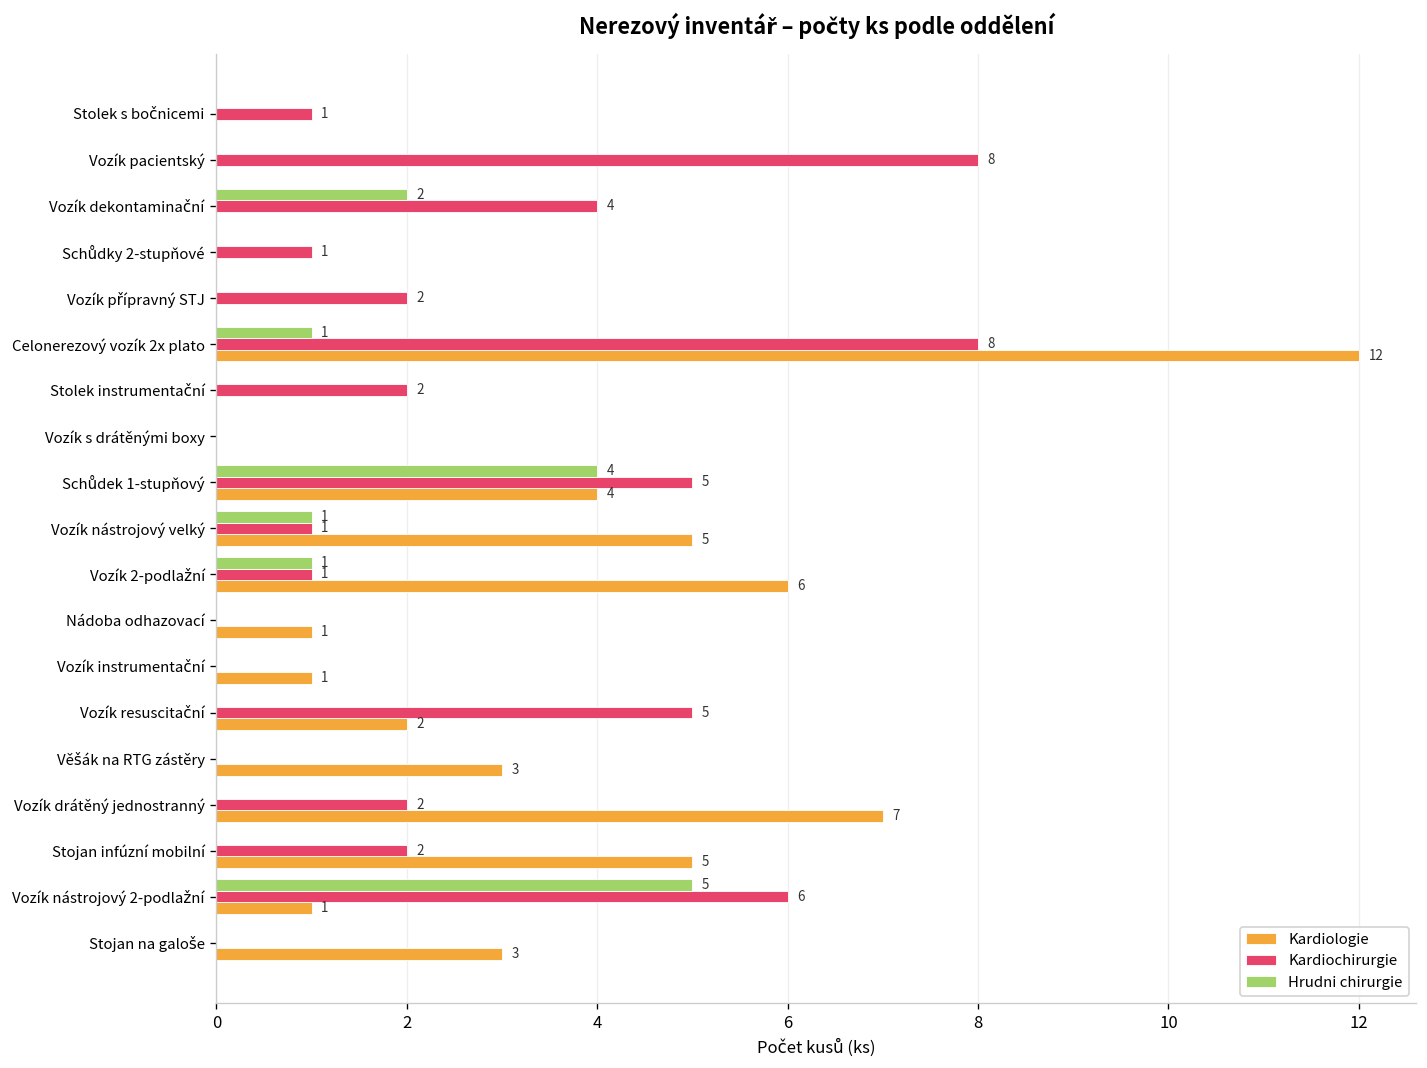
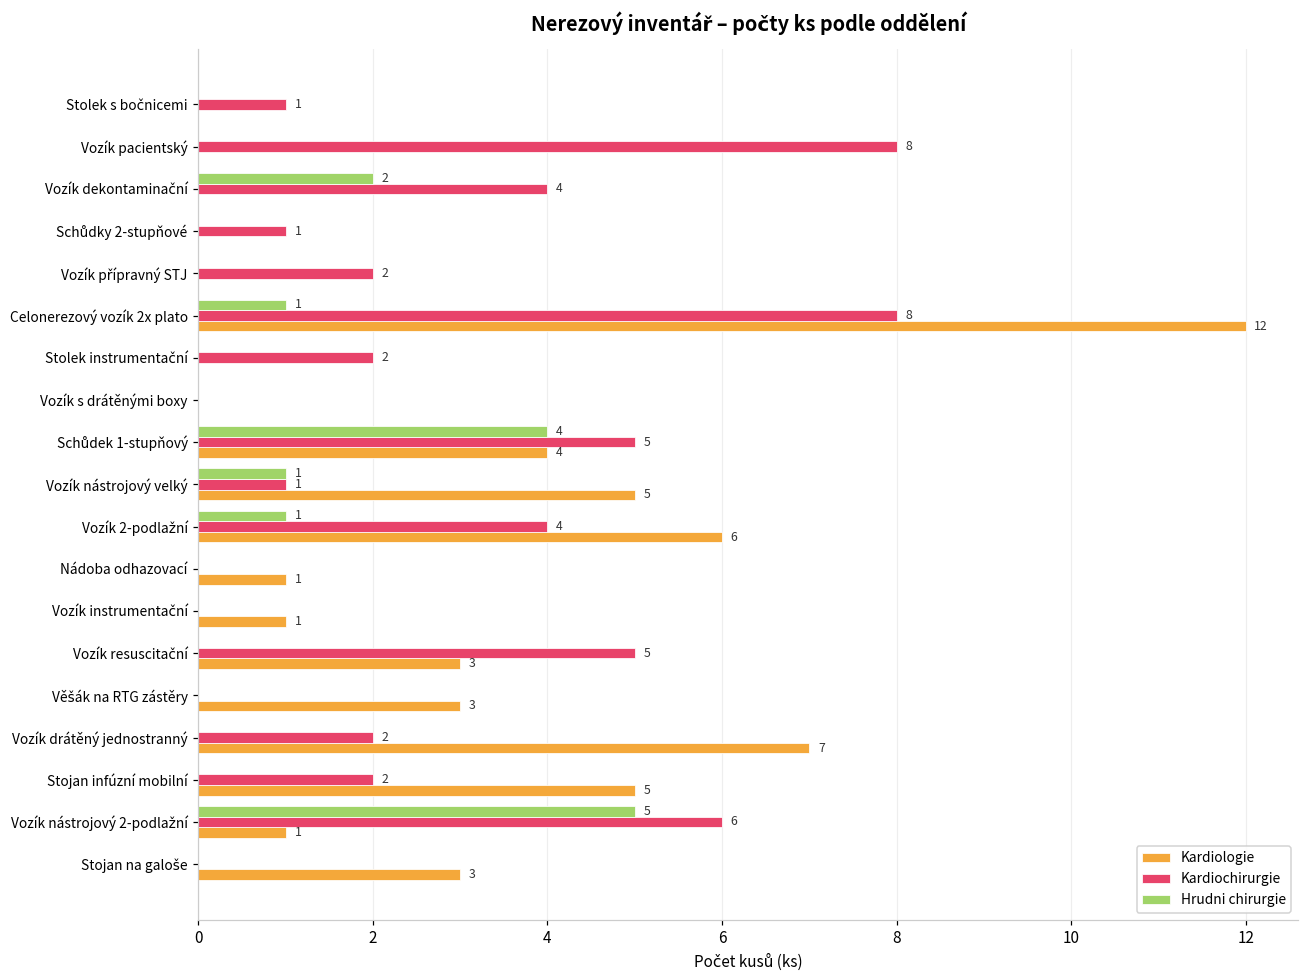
Kardiochirurgie, Vozík 2-podlažní: 1 -> 4
Kardiologie, Vozík resuscitační: 2 -> 3
